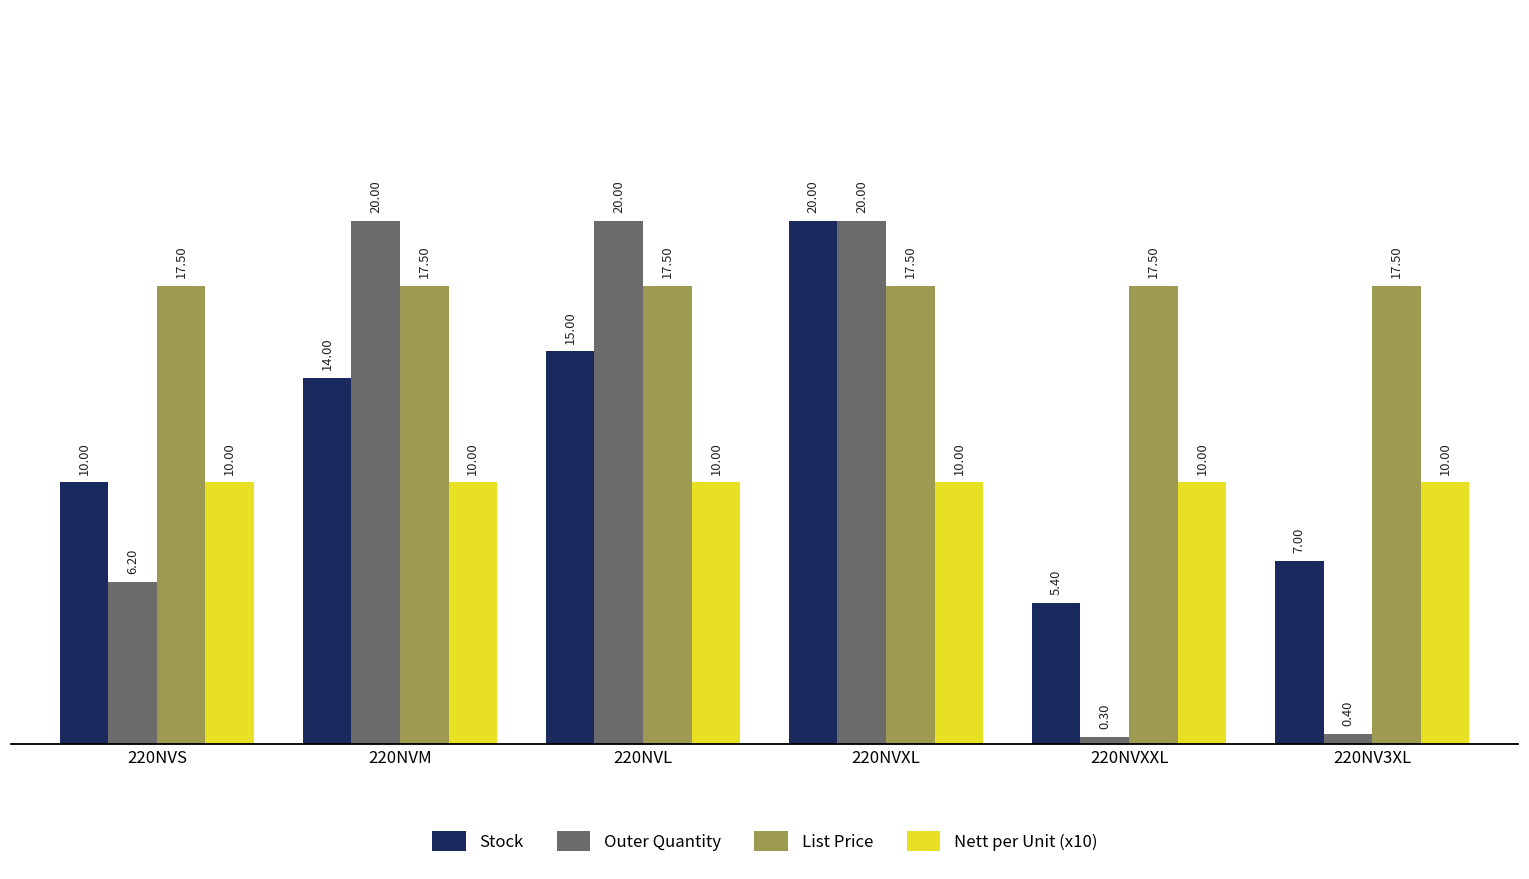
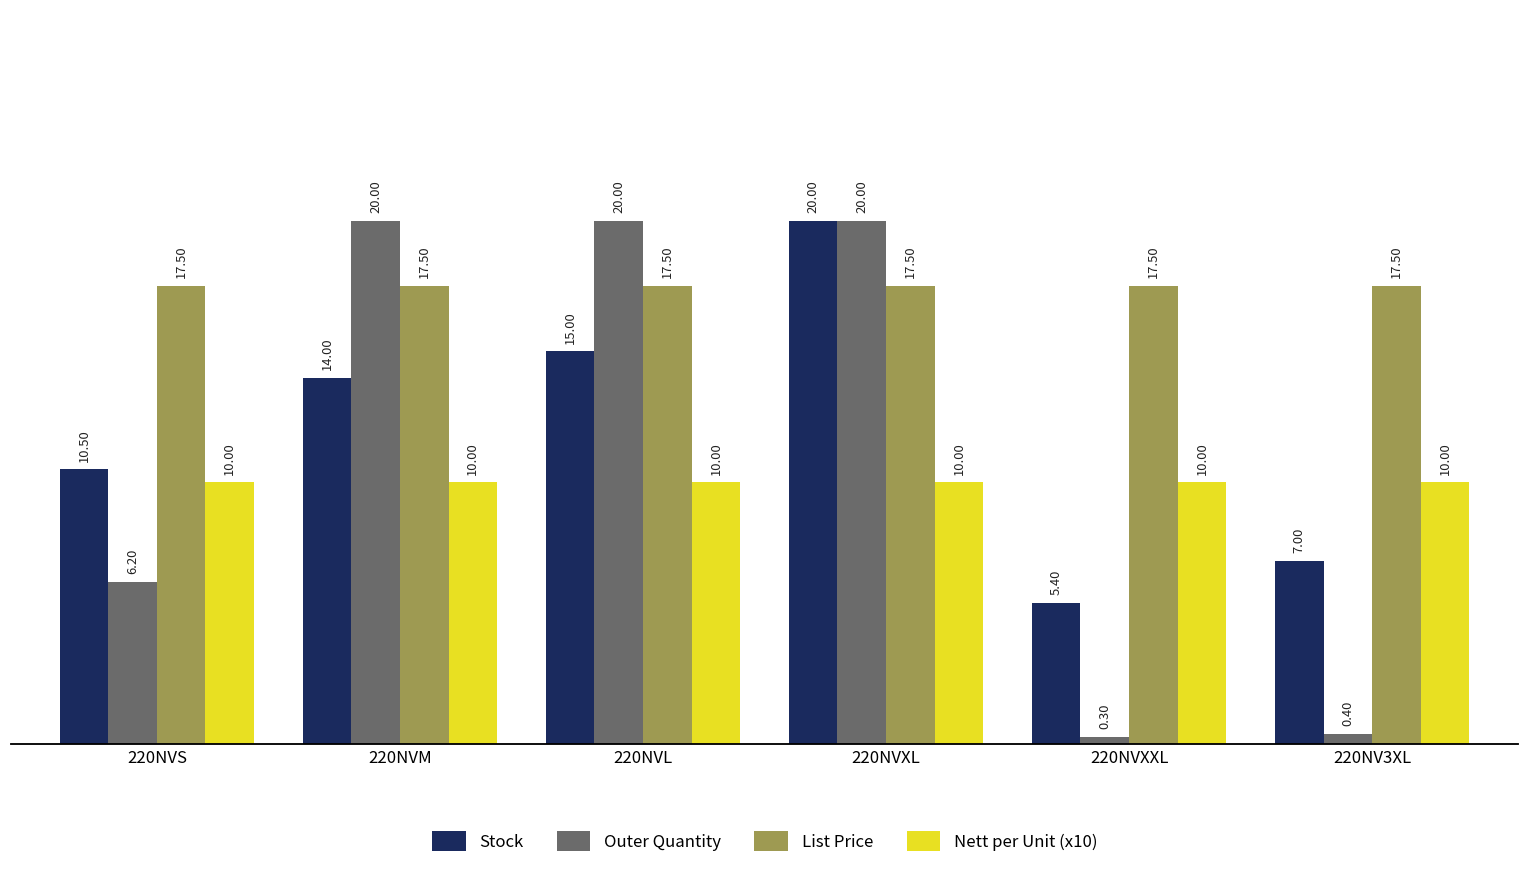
Stock, 220NVS: 10.00 -> 10.50
